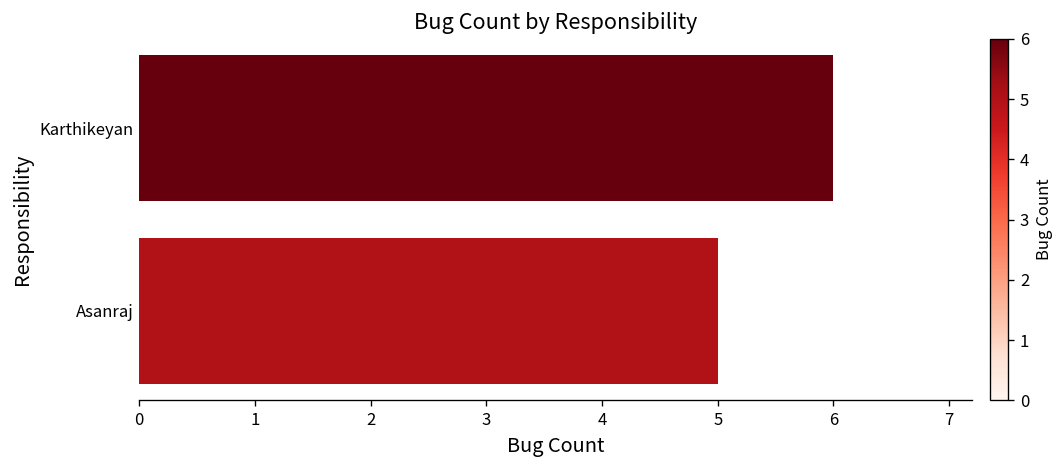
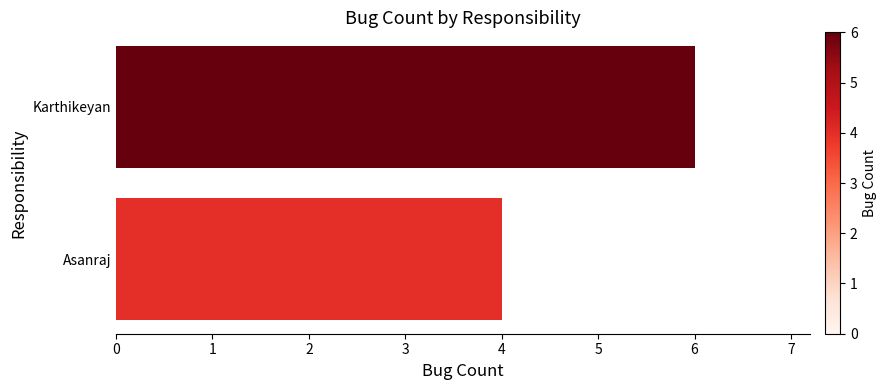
Asanraj: 5 -> 4
